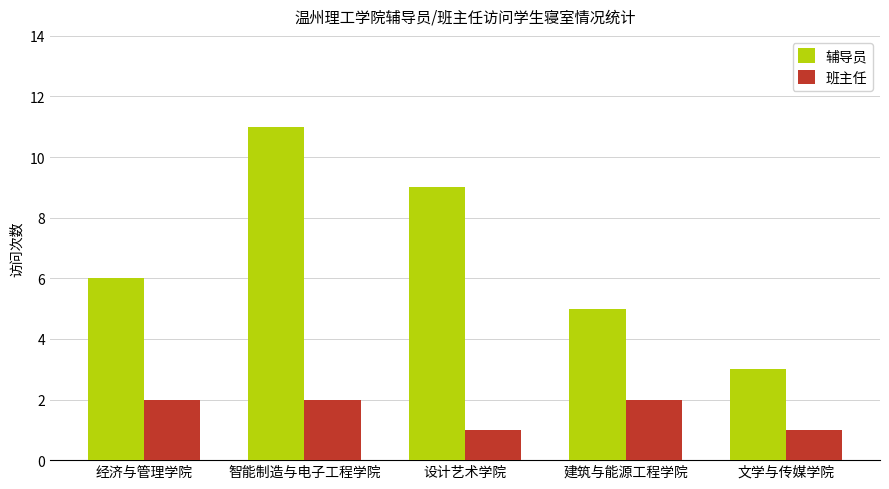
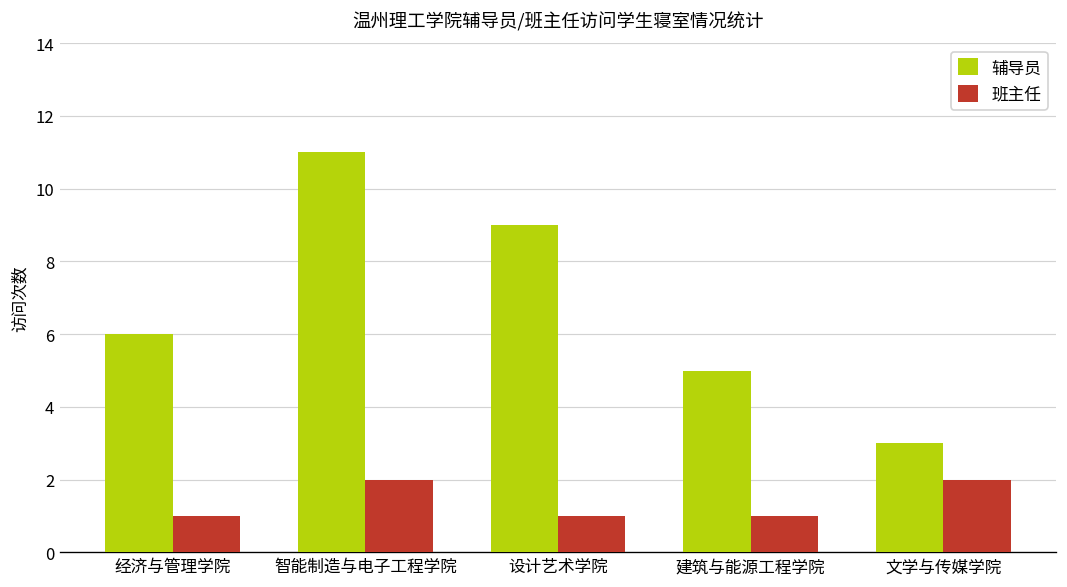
班主任, 经济与管理学院: 2 -> 1
班主任, 建筑与能源工程学院: 2 -> 1
班主任, 文学与传媒学院: 1 -> 2
